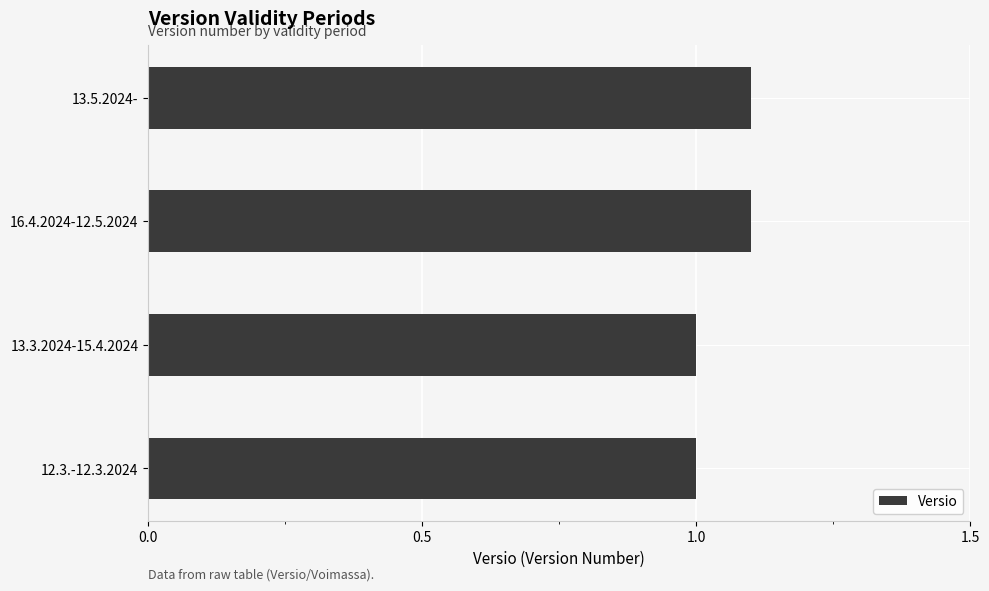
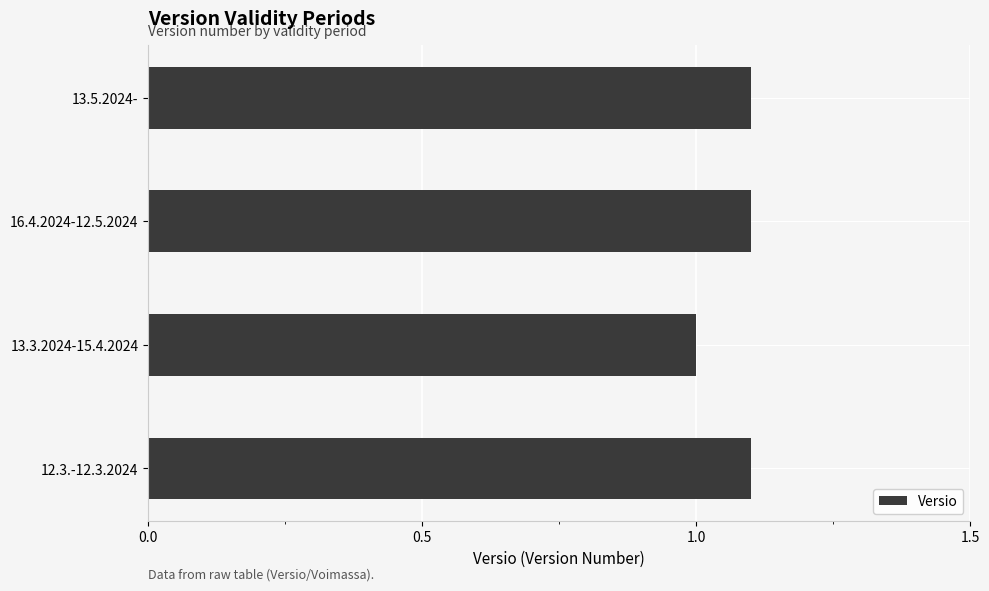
12.3.-12.3.2024: 1.0 -> 1.1
